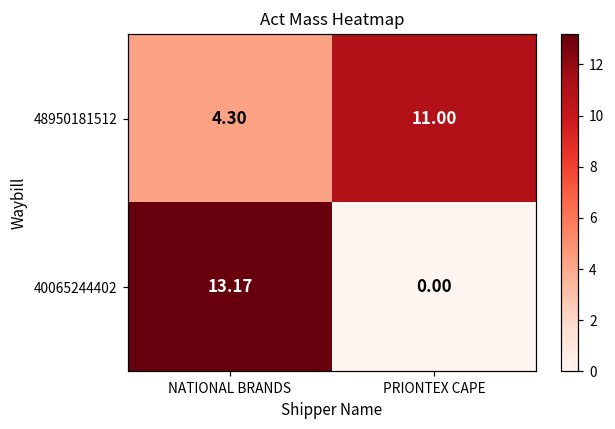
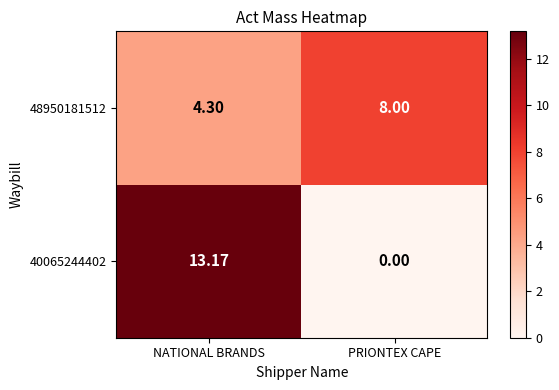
48950181512, PRIONTEX CAPE: 11.00 -> 8.00
